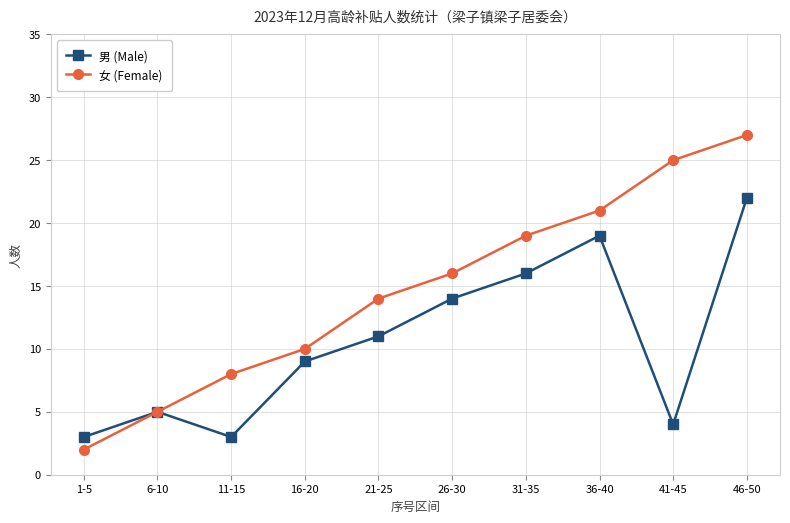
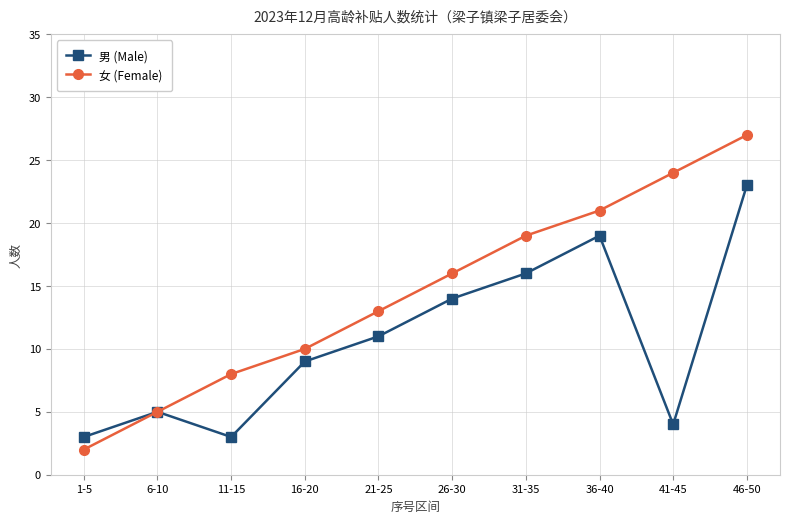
女 (Female), 21-25: 14 -> 13
女 (Female), 41-45: 25 -> 24
男 (Male), 46-50: 22 -> 23
